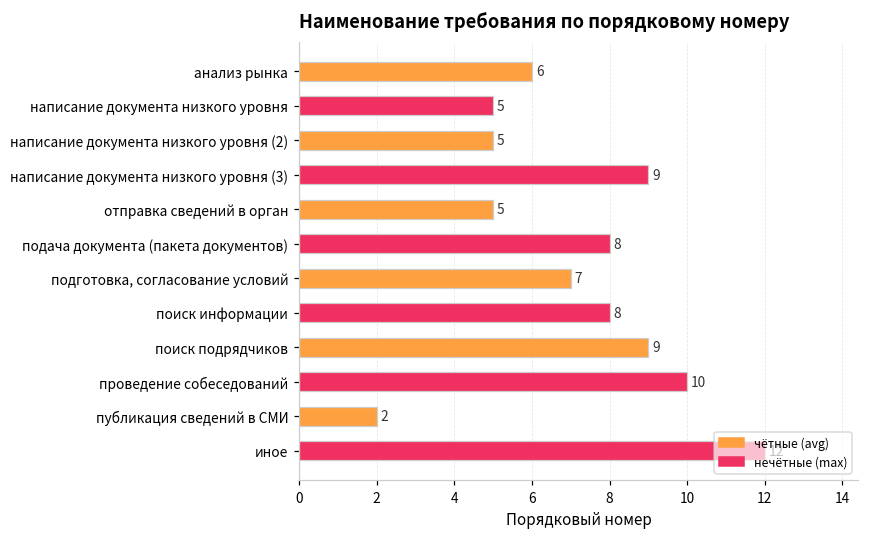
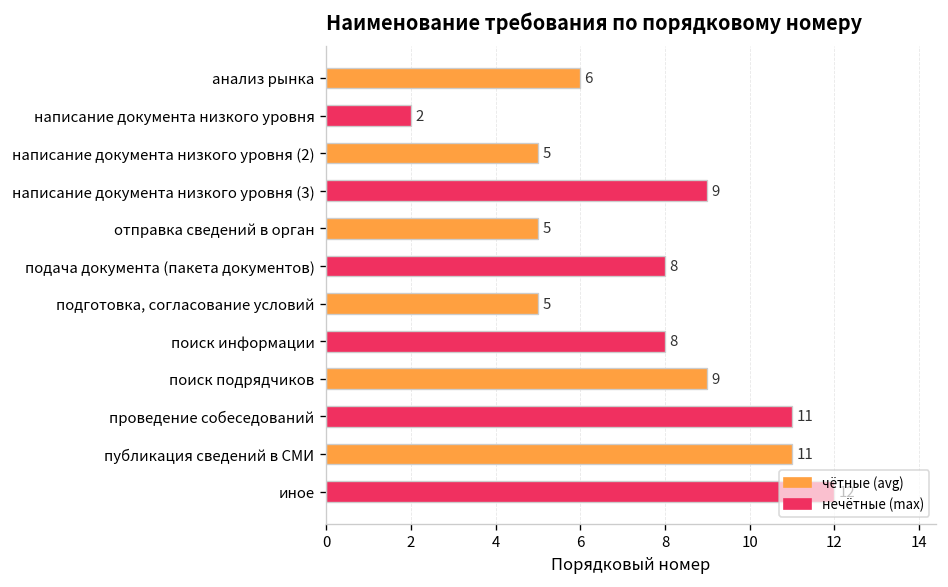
написание документа низкого уровня: 5 -> 2
подготовка, согласование условий: 7 -> 5
проведение собеседований: 10 -> 11
публикация сведений в СМИ: 2 -> 11
